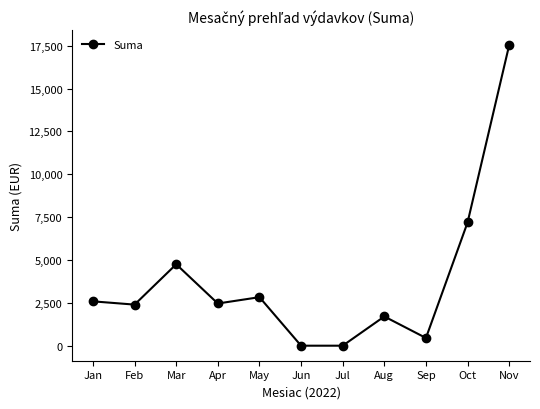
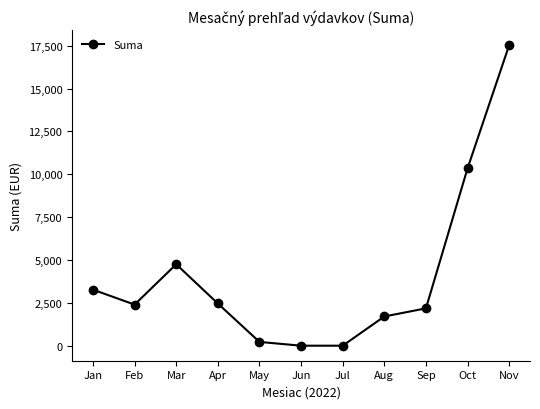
Jan: 2,600 -> 3,300
May: 2,800 -> 200
Sep: 500 -> 2,200
Oct: 7,200 -> 10,300
